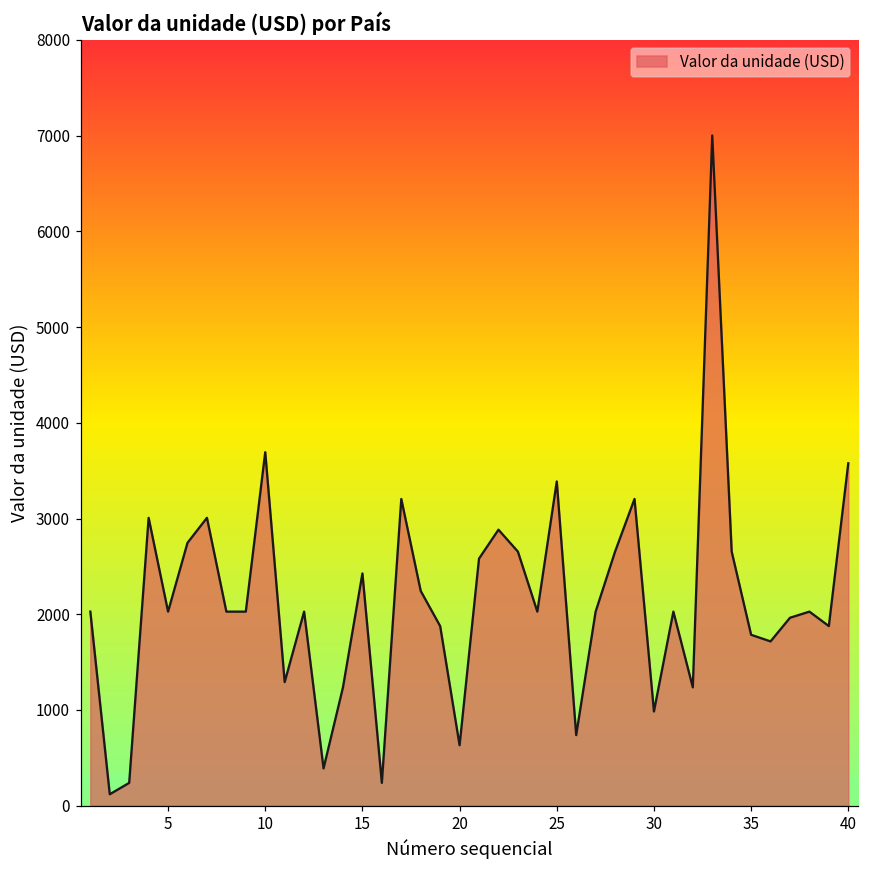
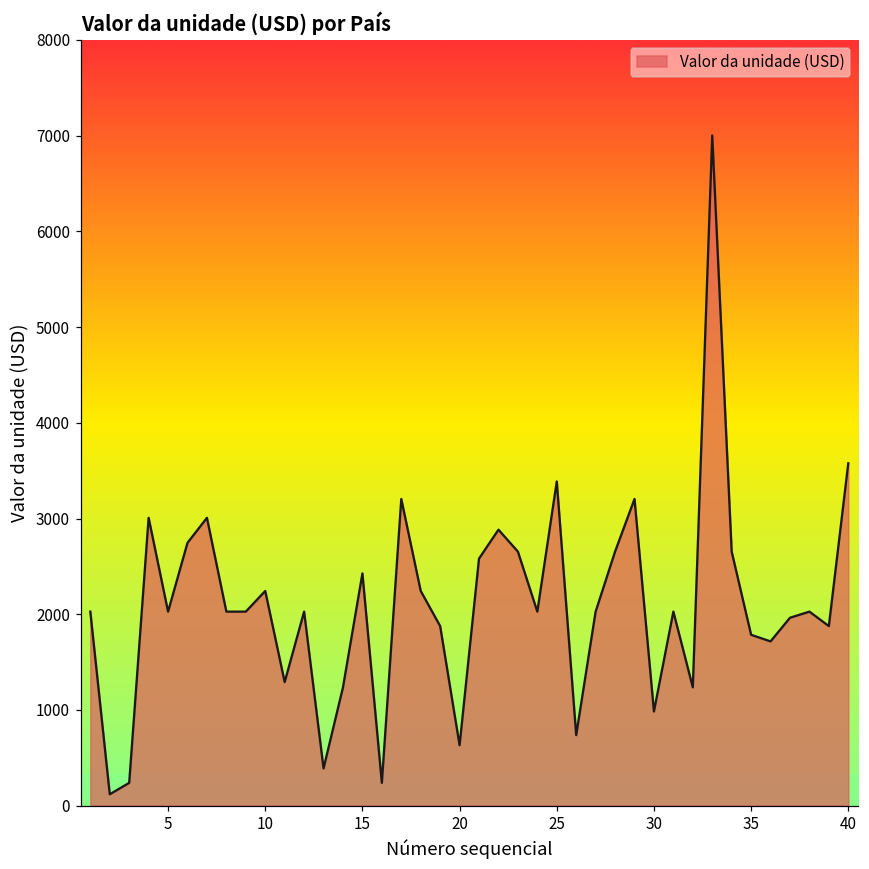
10: 3700 -> 2200
